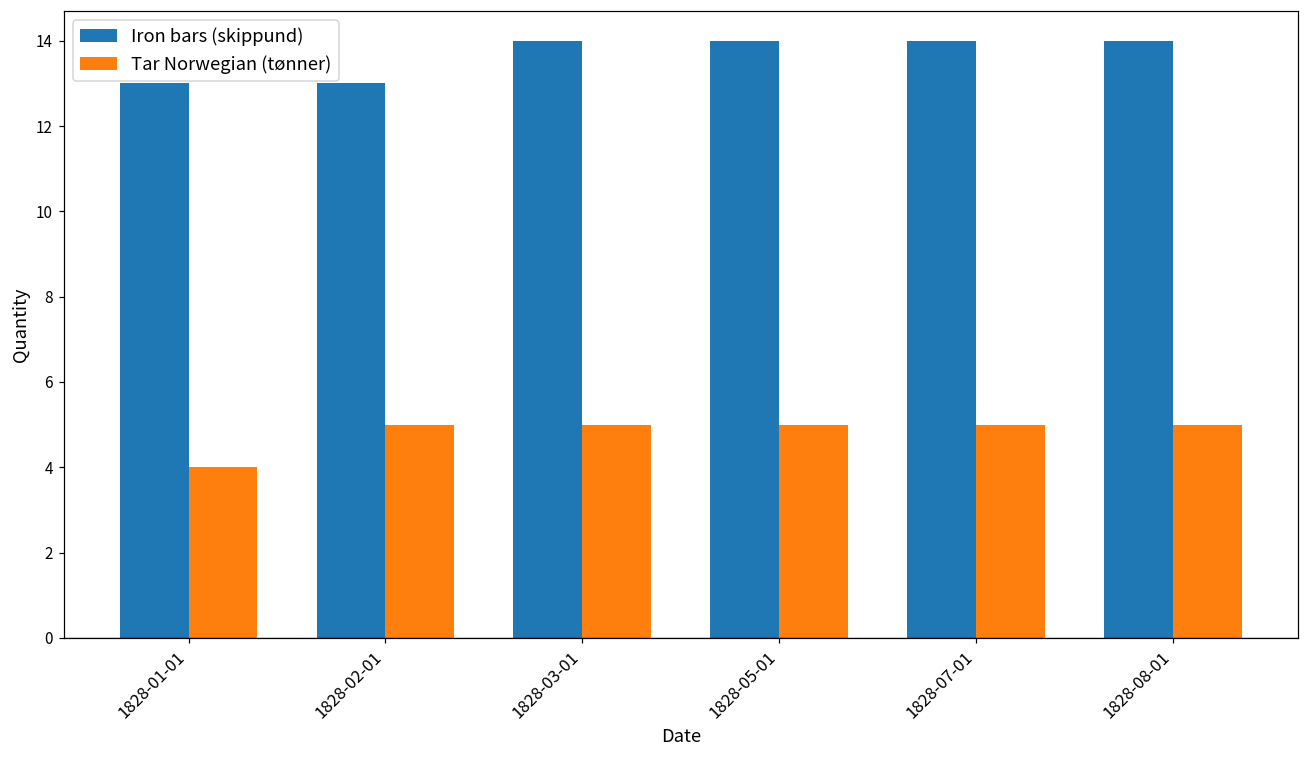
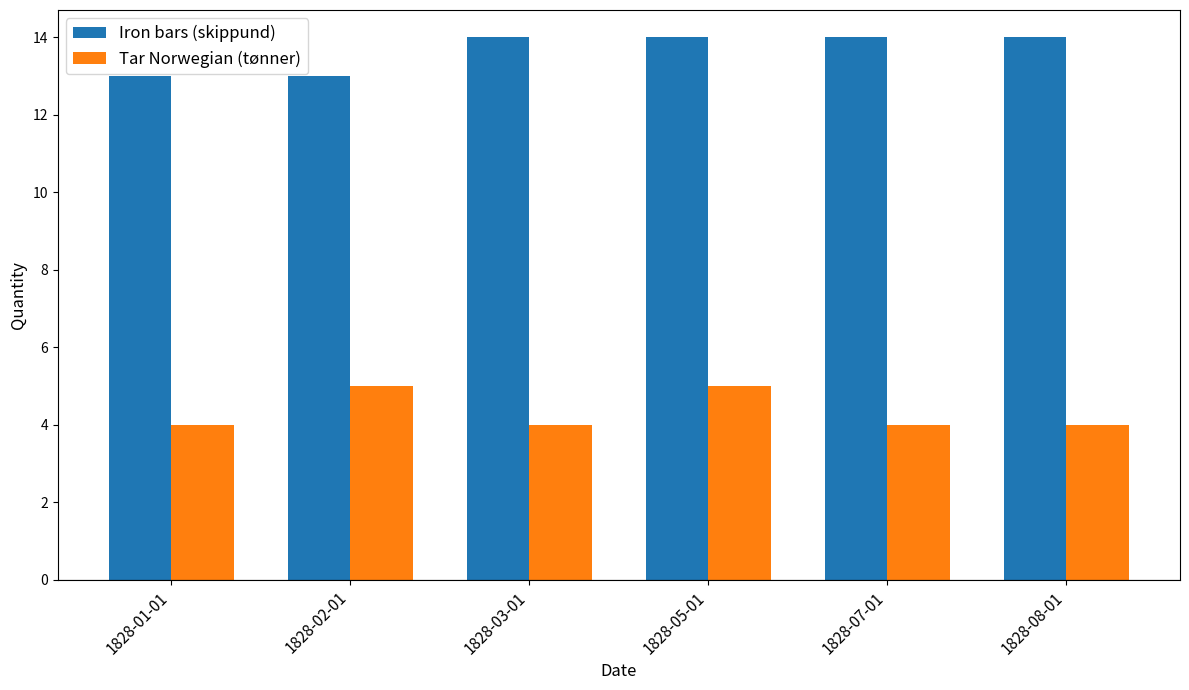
Tar Norwegian (tønner), 1828-03-01: 5 -> 4
Tar Norwegian (tønner), 1828-07-01: 5 -> 4
Tar Norwegian (tønner), 1828-08-01: 5 -> 4
